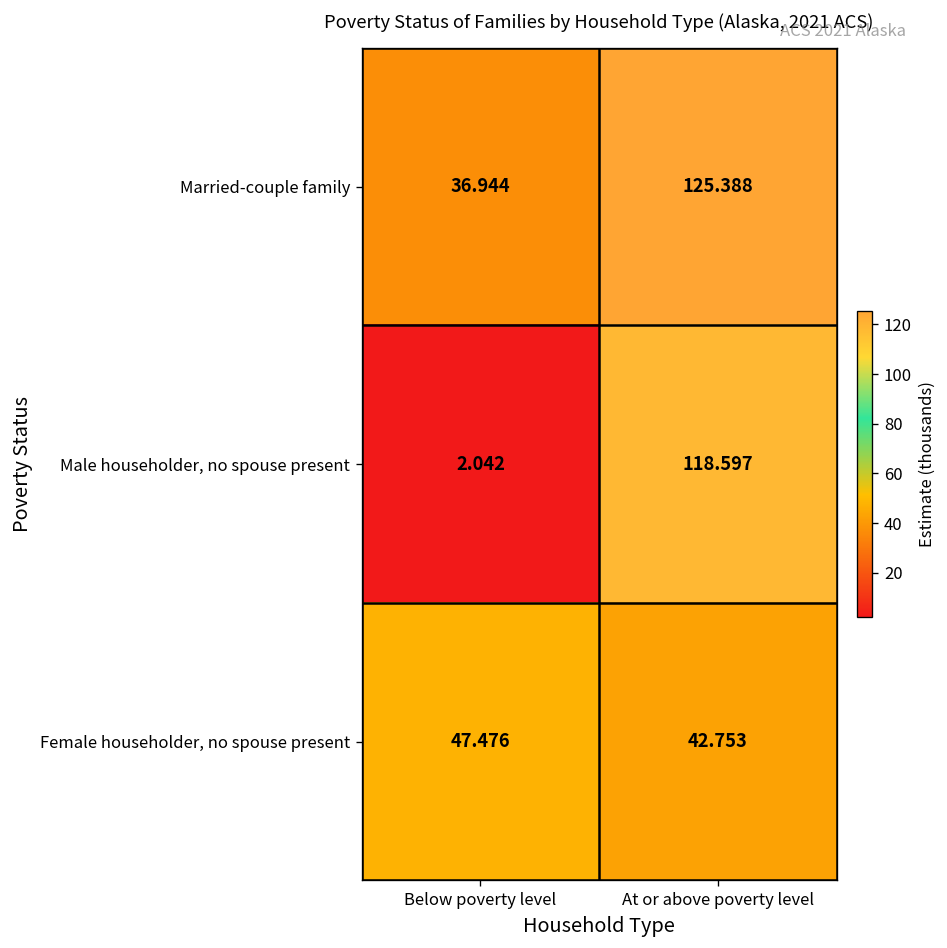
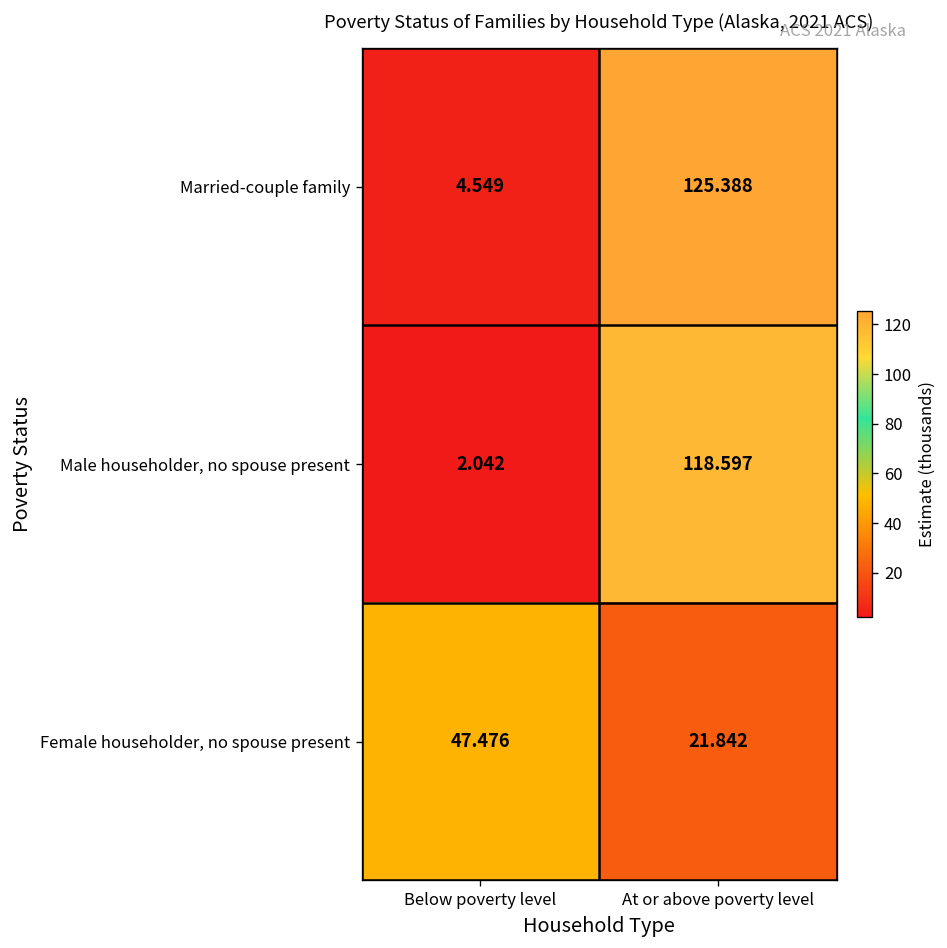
Married-couple family, Below poverty level: 36.944 -> 4.549
Female householder, no spouse present, At or above poverty level: 42.753 -> 21.842
